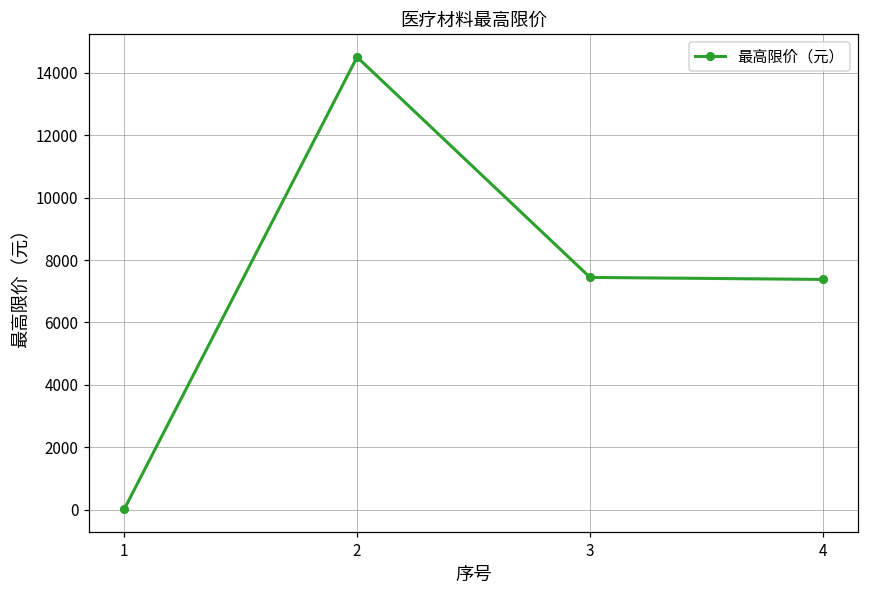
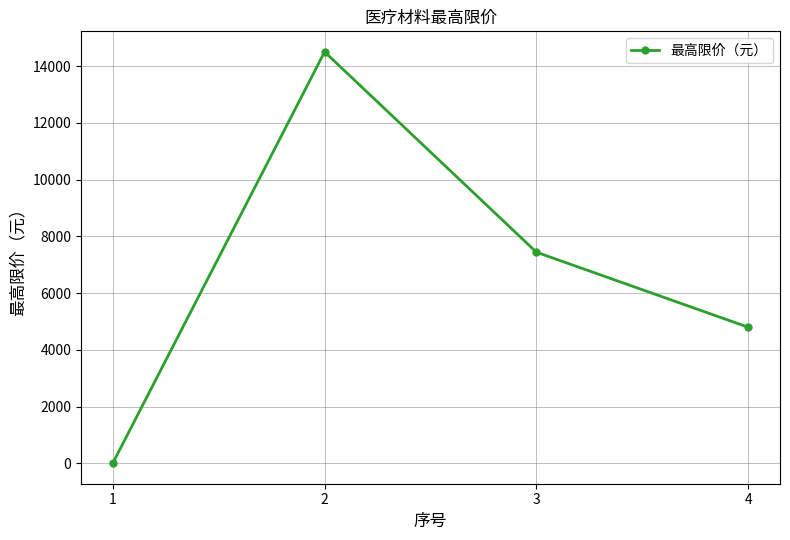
4: 7400 -> 4800
